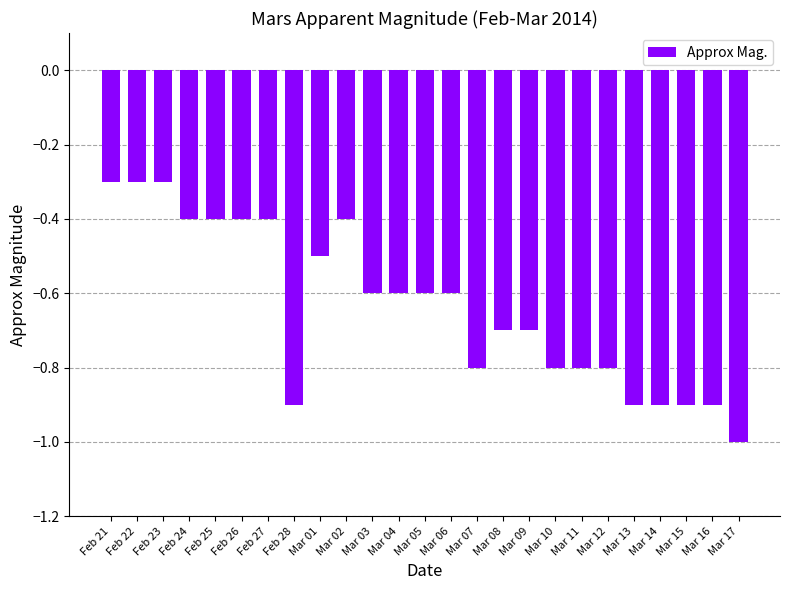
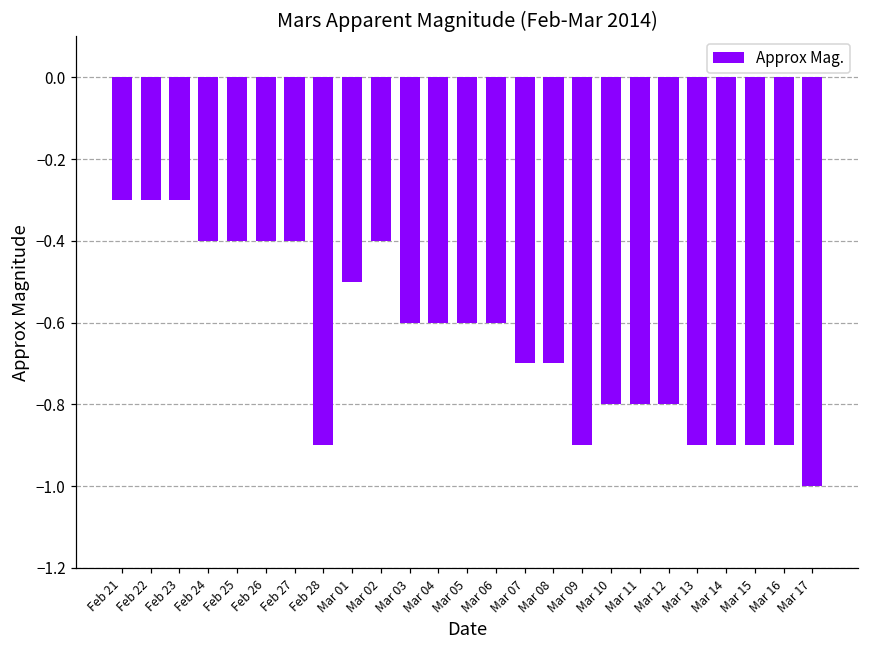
Mar 07: -0.8 -> -0.7
Mar 09: -0.7 -> -0.9
